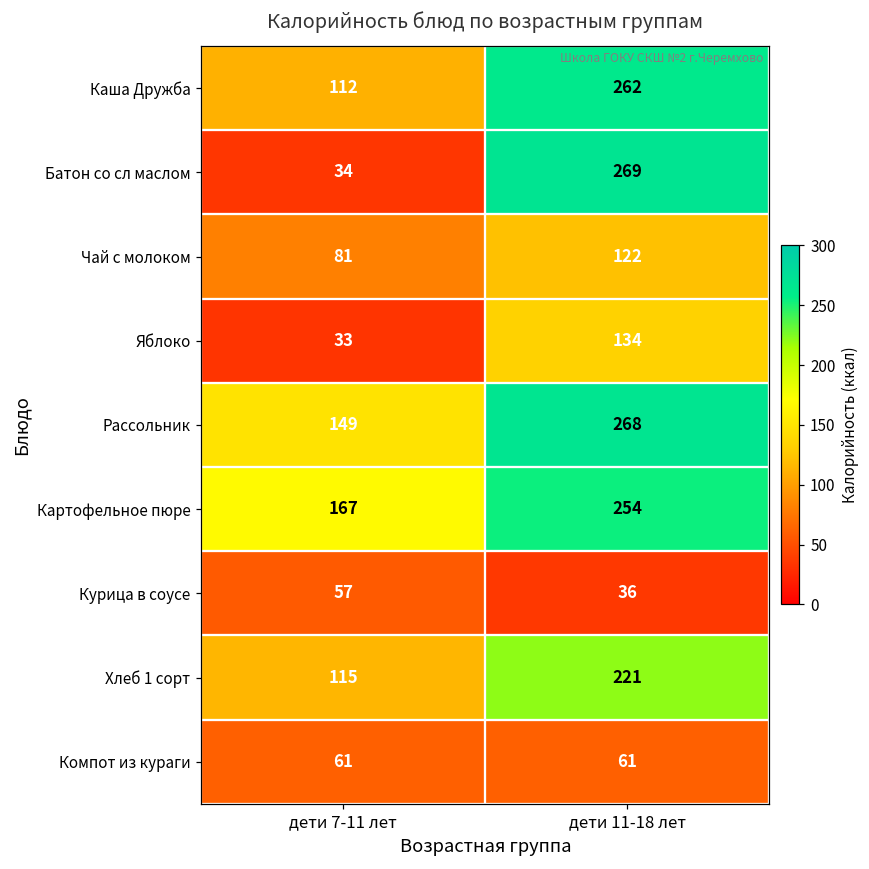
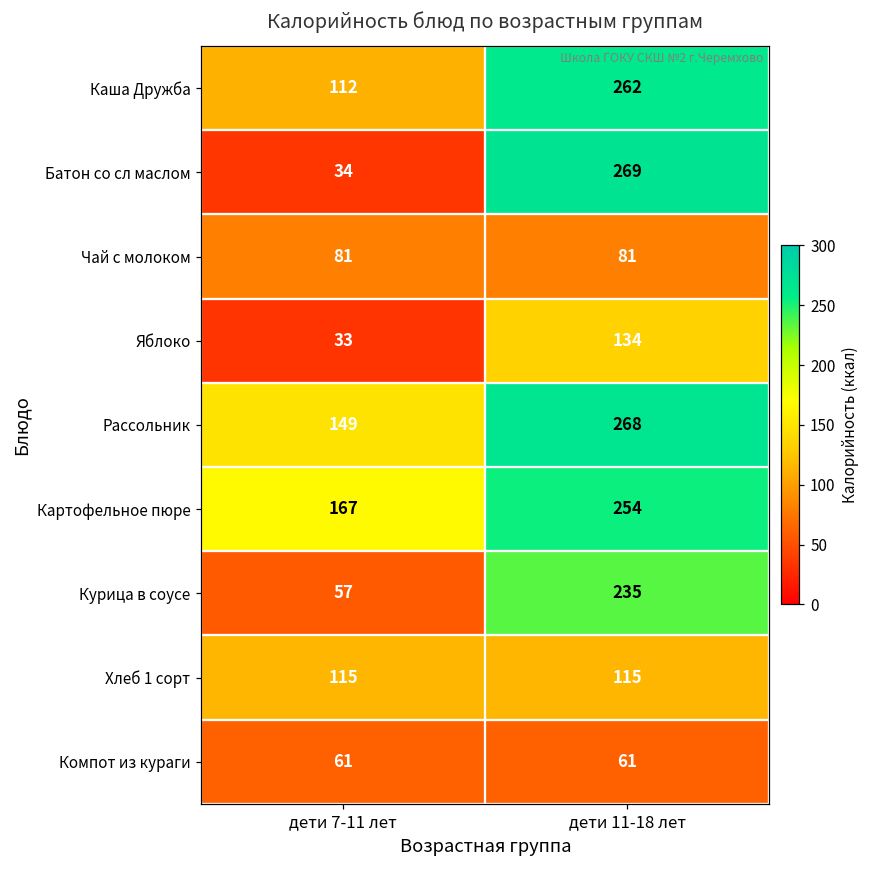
Чай с молоком, дети 11-18 лет: 122 -> 81
Курица в соусе, дети 11-18 лет: 36 -> 235
Хлеб 1 сорт, дети 11-18 лет: 221 -> 115
